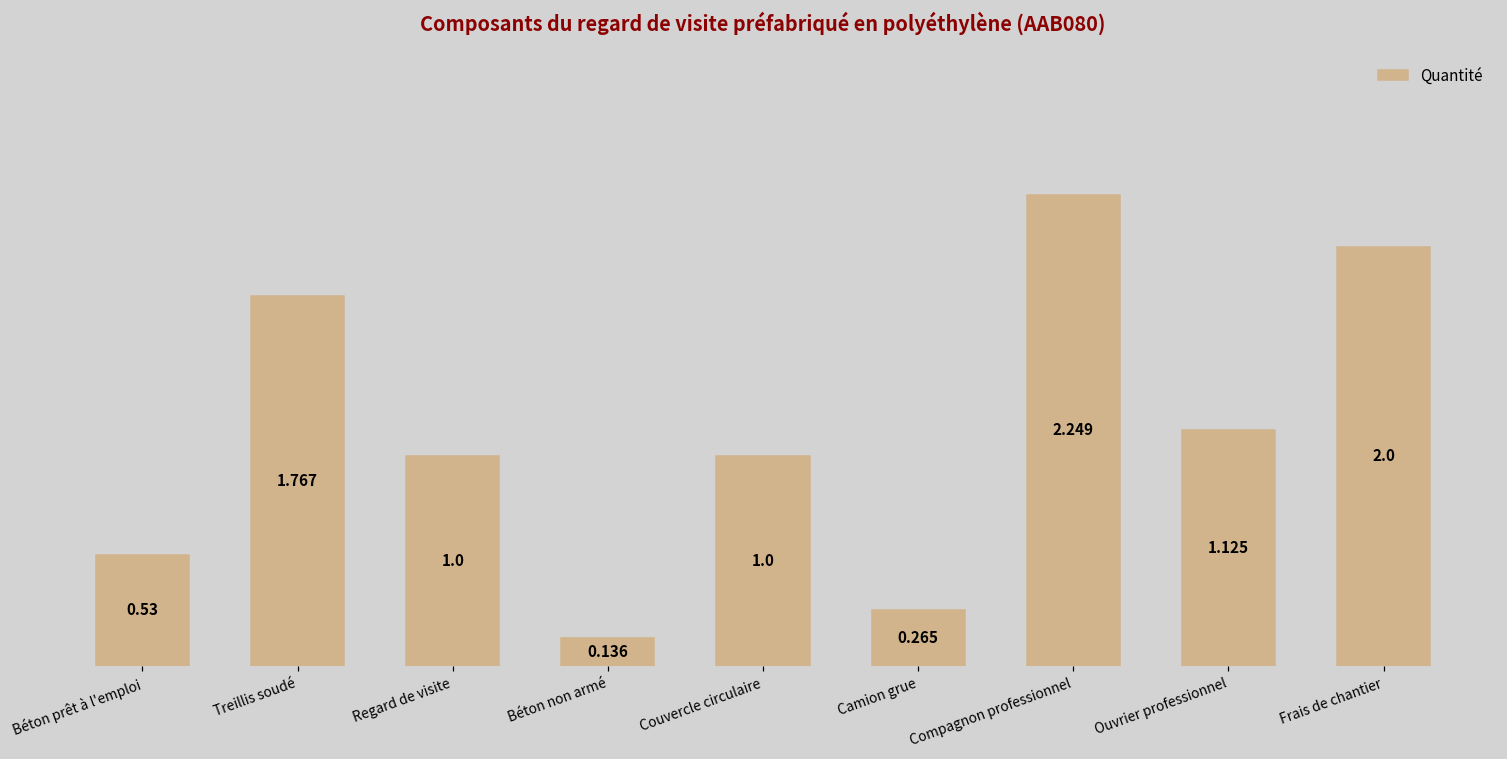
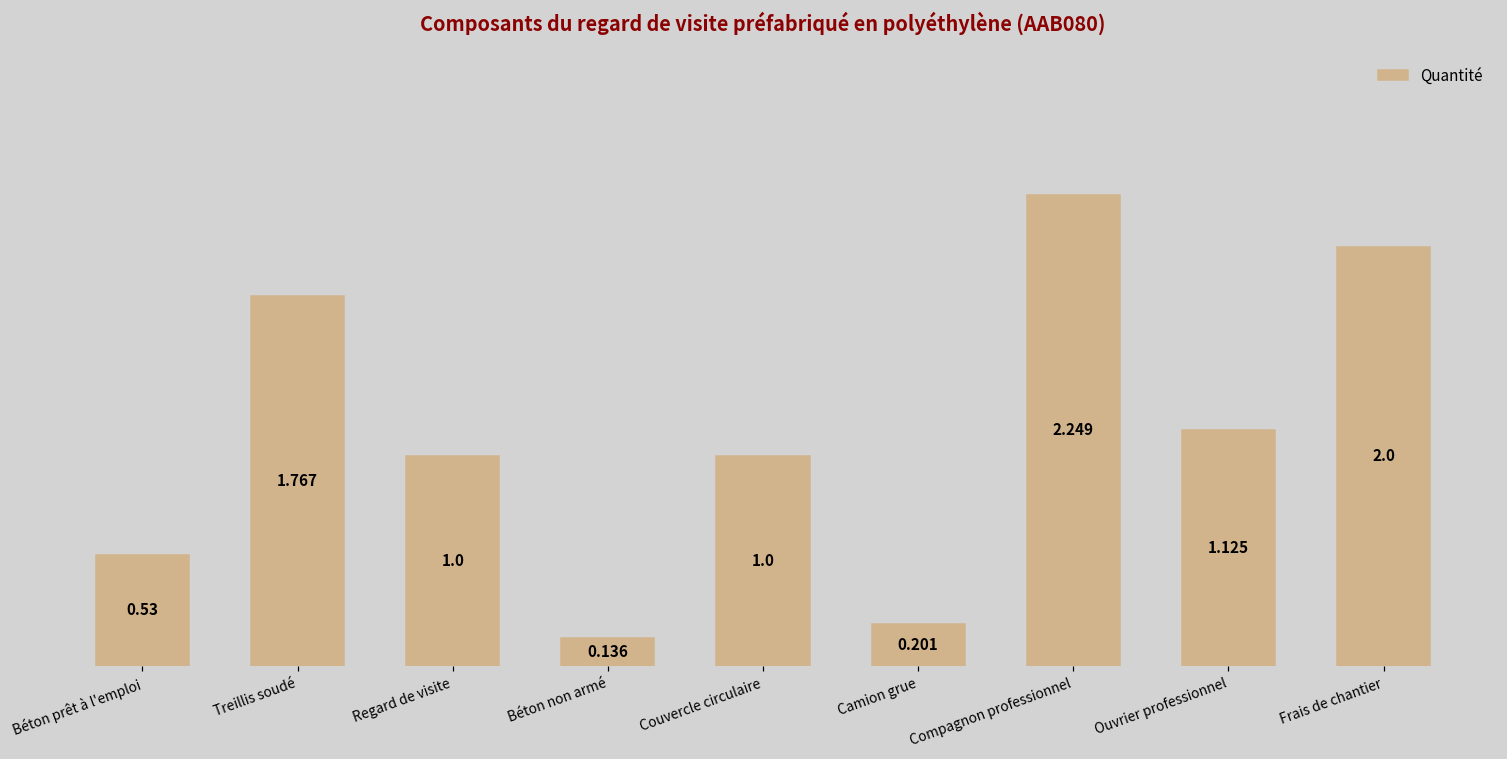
Camion grue: 0.265 -> 0.201
